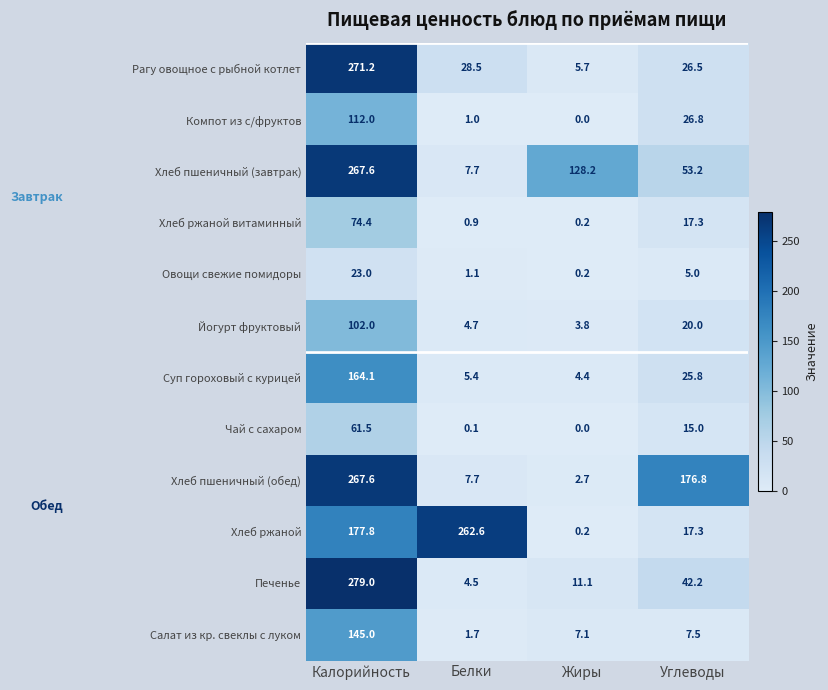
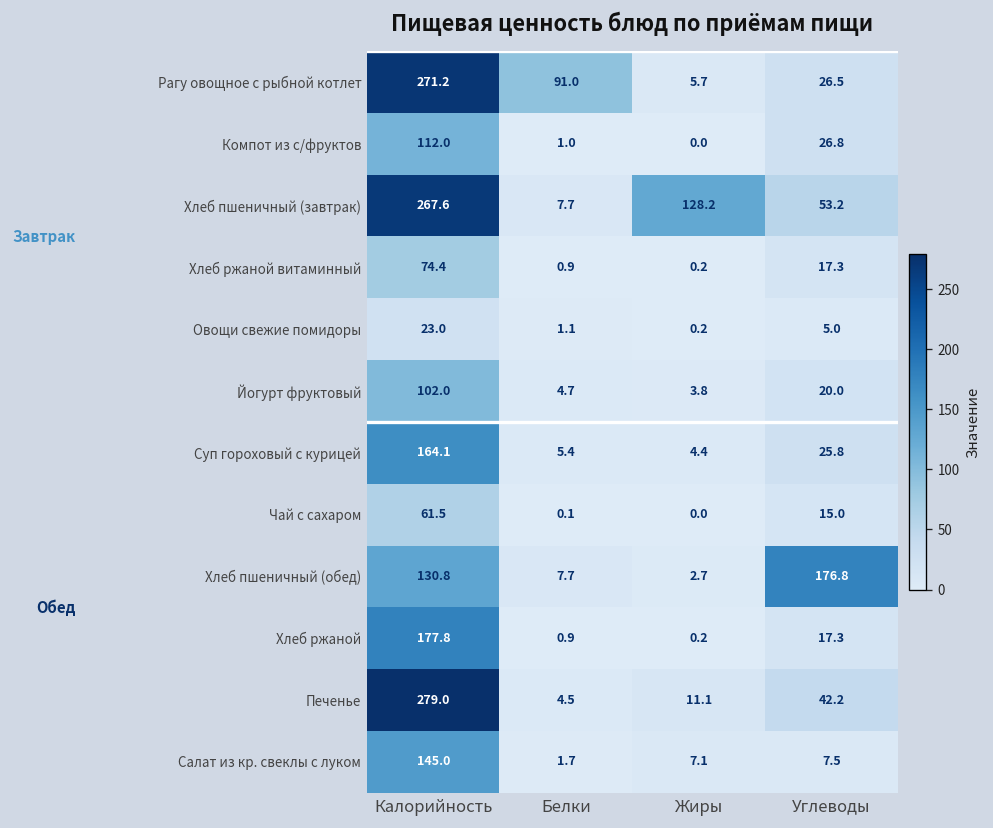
Рагу овощное с рыбной котлет, Белки: 28.5 -> 91.0
Хлеб пшеничный (обед), Калорийность: 267.6 -> 130.8
Хлеб ржаной, Белки: 262.6 -> 0.9
